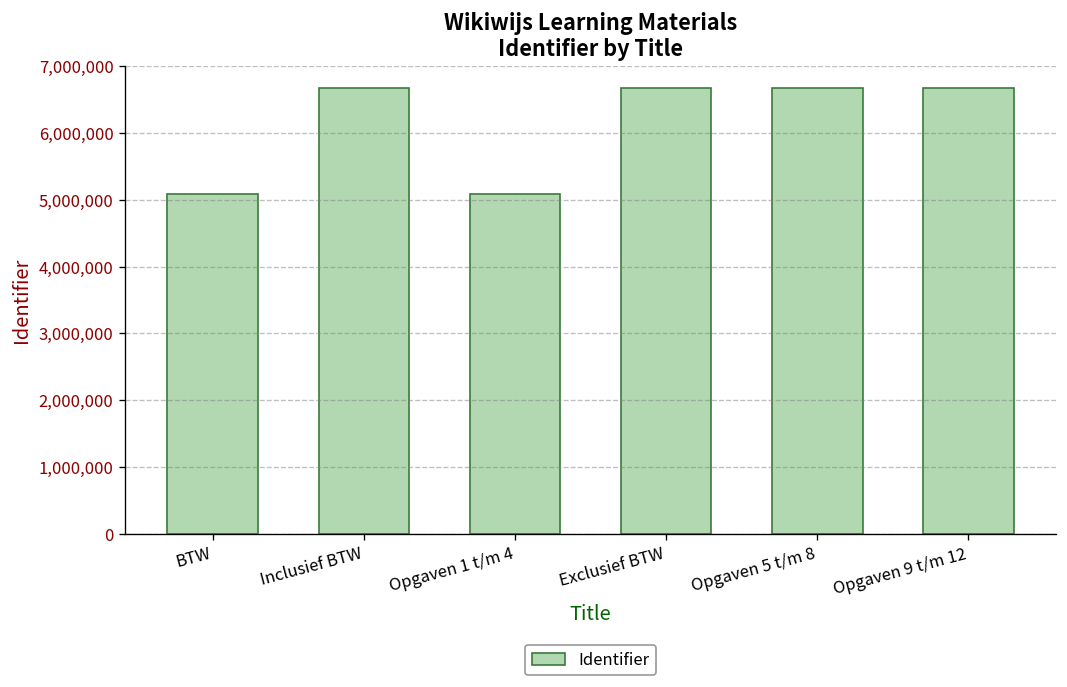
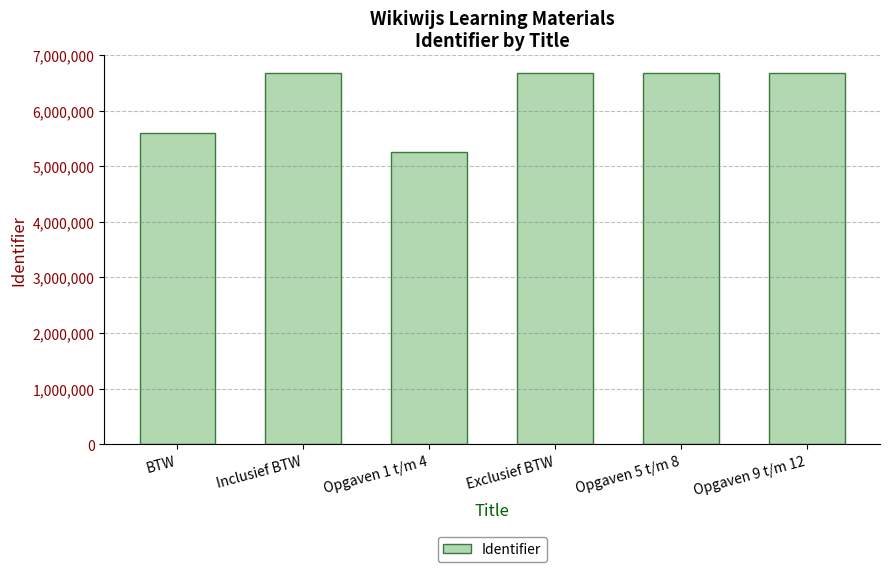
BTW: 5,100,000 -> 5,600,000
Opgaven 1 t/m 4: 5,100,000 -> 5,300,000
